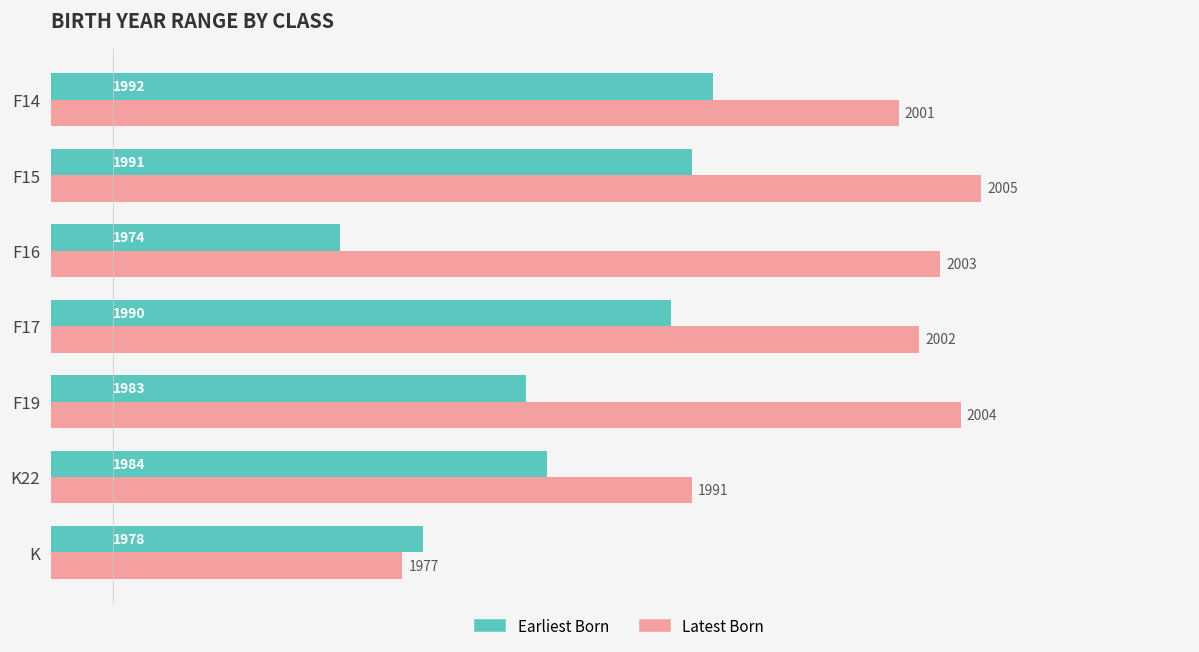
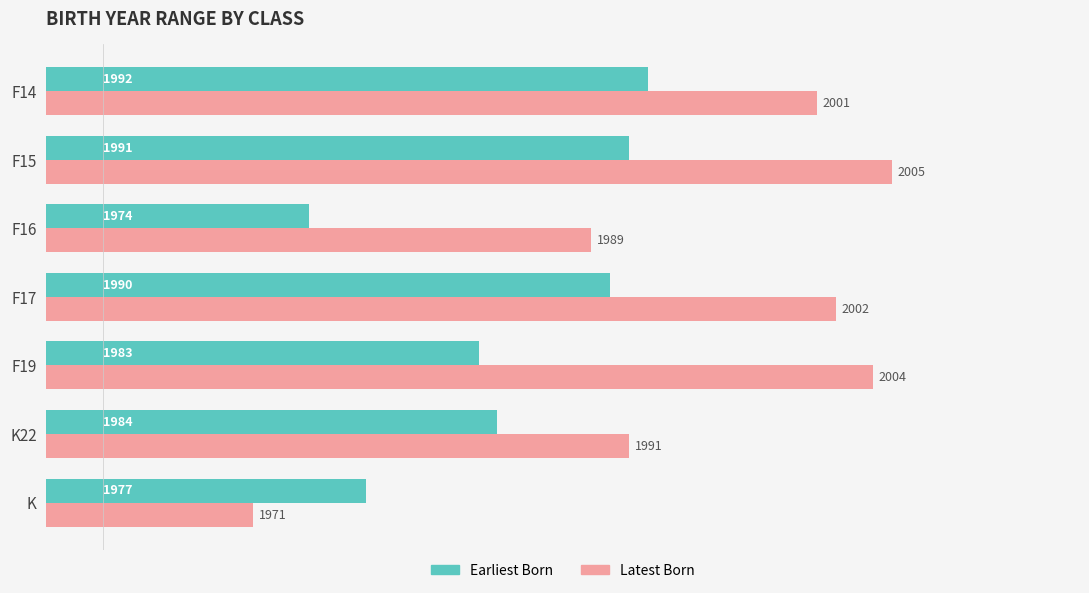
Latest Born, F16: 2003 -> 1989
Earliest Born, K: 1978 -> 1977
Latest Born, K: 1977 -> 1971
